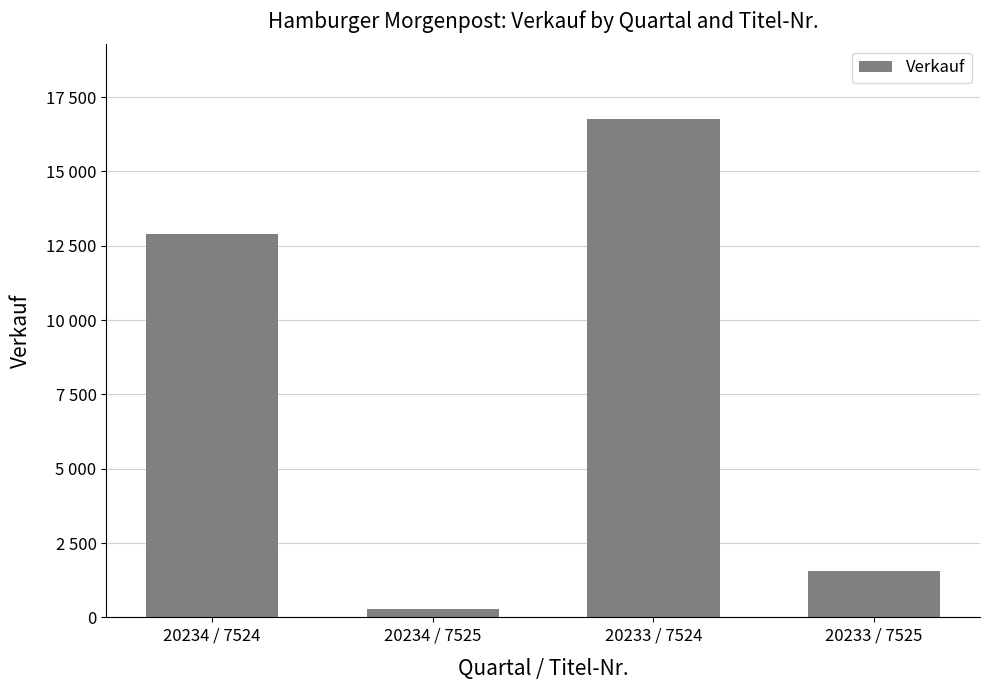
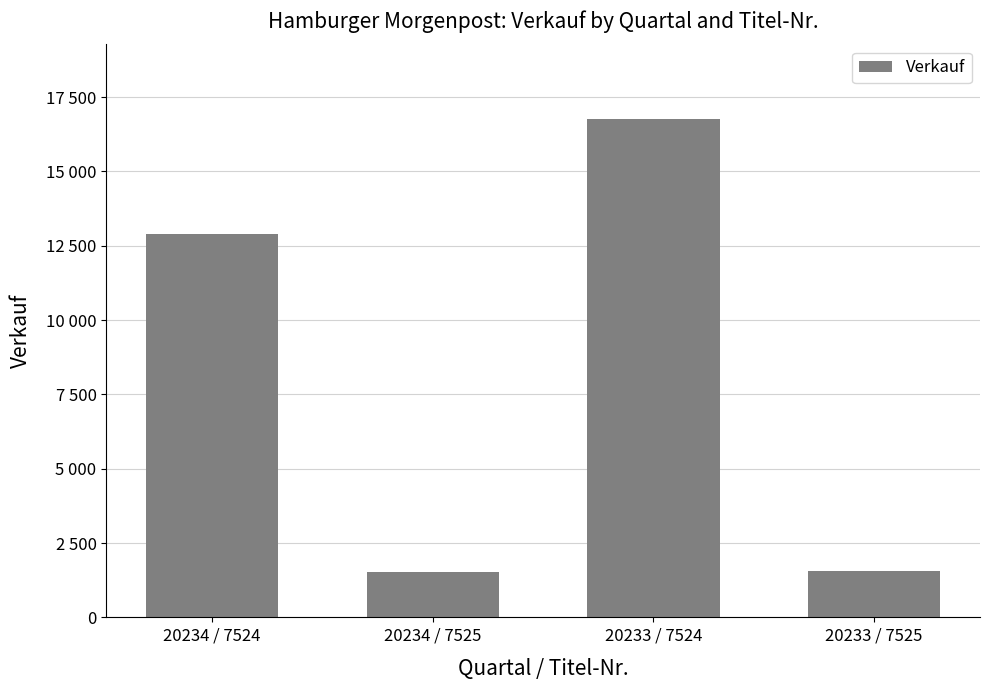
20234 / 7525: 300 -> 1500
